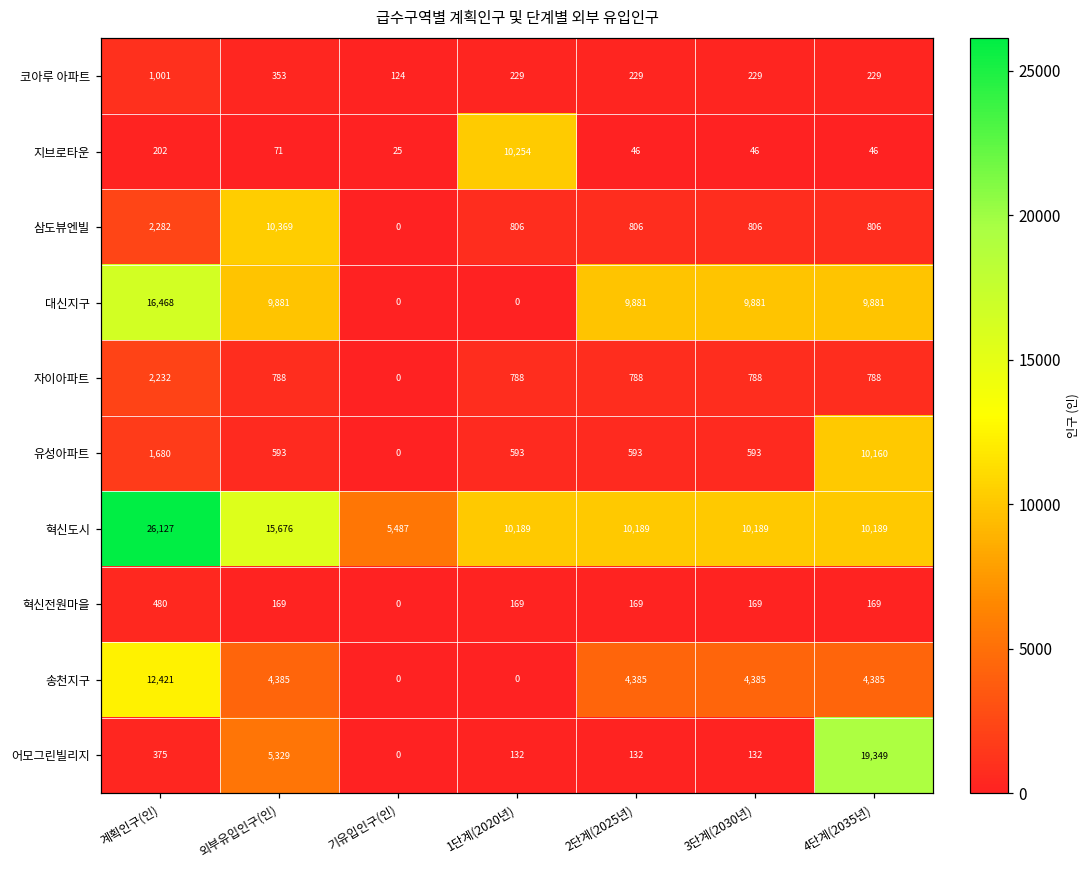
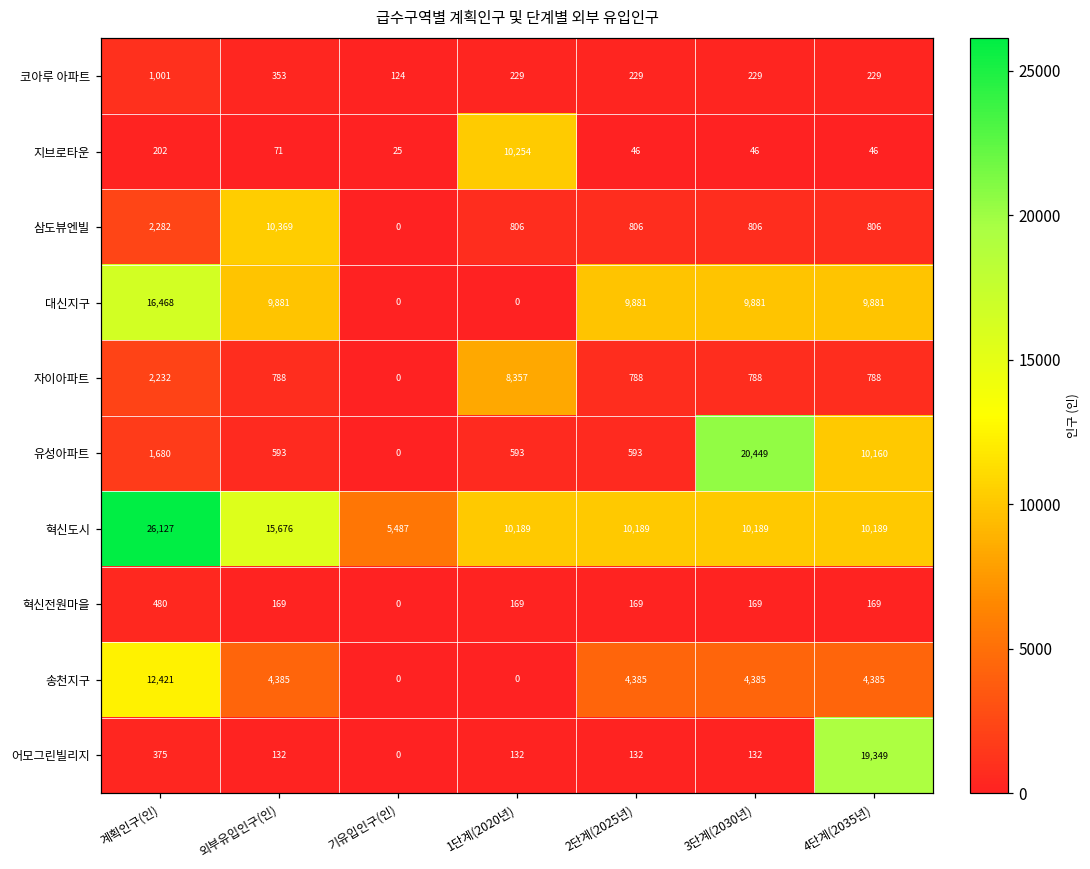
자이아파트, 1단계(2020년): 788 -> 8,357
유성아파트, 3단계(2030년): 593 -> 20,449
어모그린빌리지, 외부유입인구(인): 5,329 -> 132
